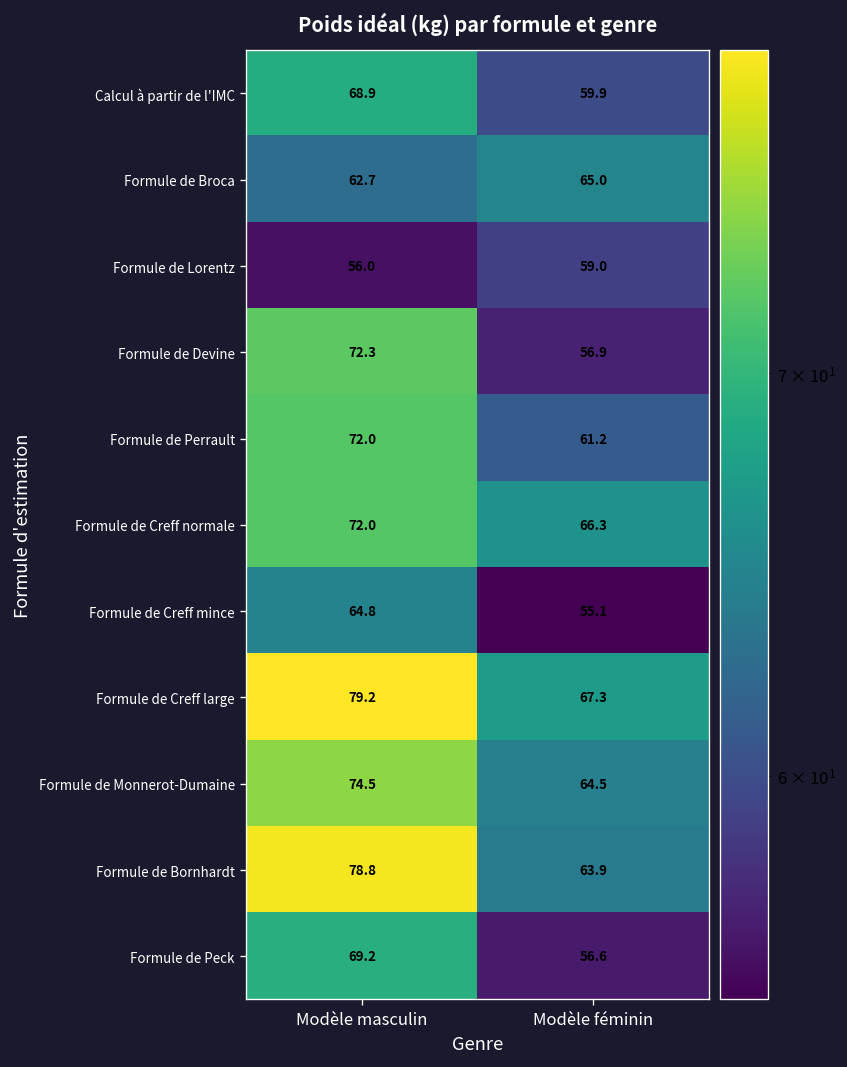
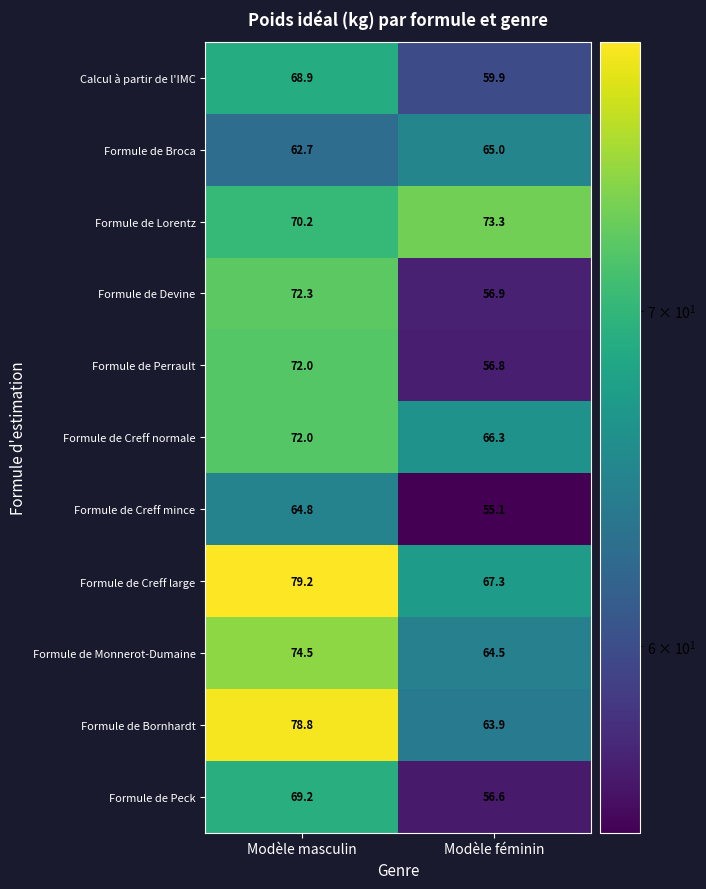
Formule de Lorentz, Modèle masculin: 56.0 -> 70.2
Formule de Lorentz, Modèle féminin: 59.0 -> 73.3
Formule de Perrault, Modèle féminin: 61.2 -> 56.8
